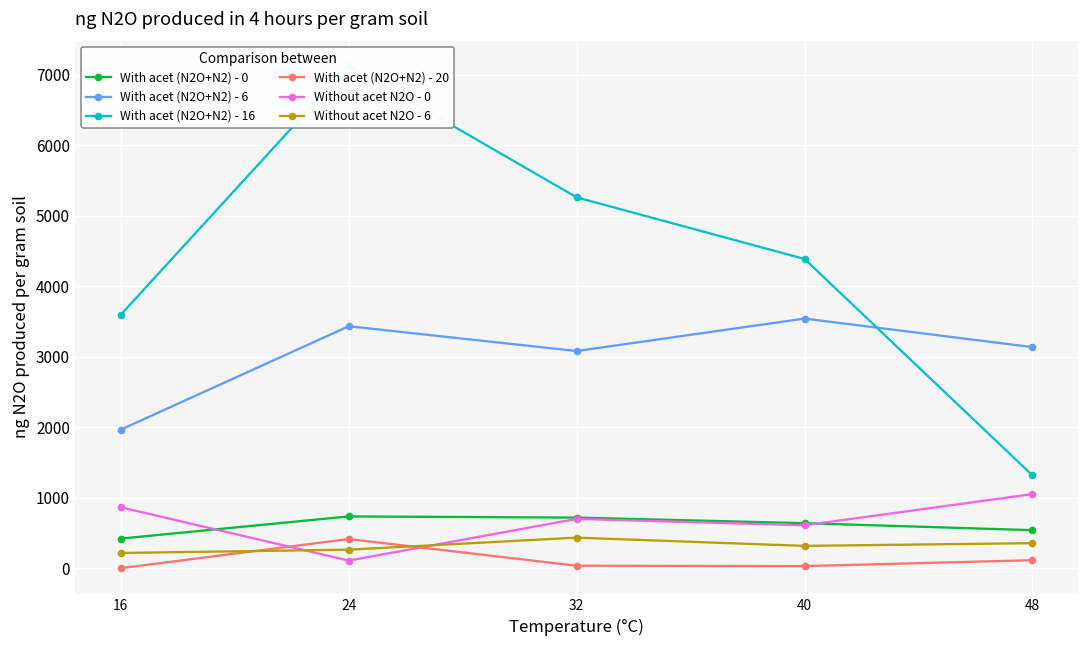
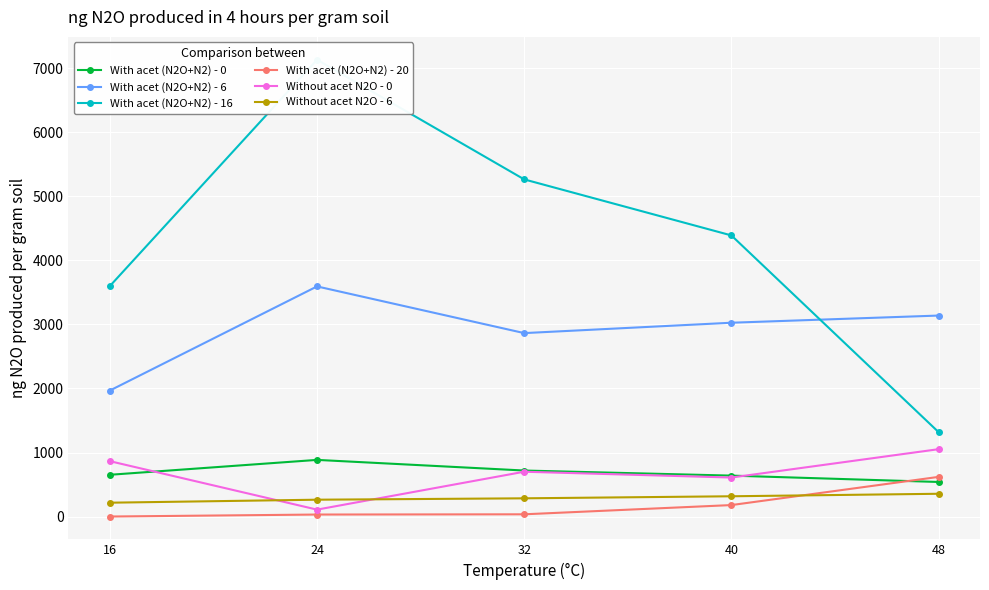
With acet (N2O+N2) - 0, 16: 400 -> 700
With acet (N2O+N2) - 0, 24: 700 -> 900
With acet (N2O+N2) - 6, 24: 3400 -> 3600
With acet (N2O+N2) - 20, 24: 400 -> 0
With acet (N2O+N2) - 6, 32: 3100 -> 2900
Without acet N2O - 6, 32: 400 -> 300
With acet (N2O+N2) - 6, 40: 3500 -> 3000
With acet (N2O+N2) - 20, 40: 0 -> 200
With acet (N2O+N2) - 20, 48: 100 -> 600
